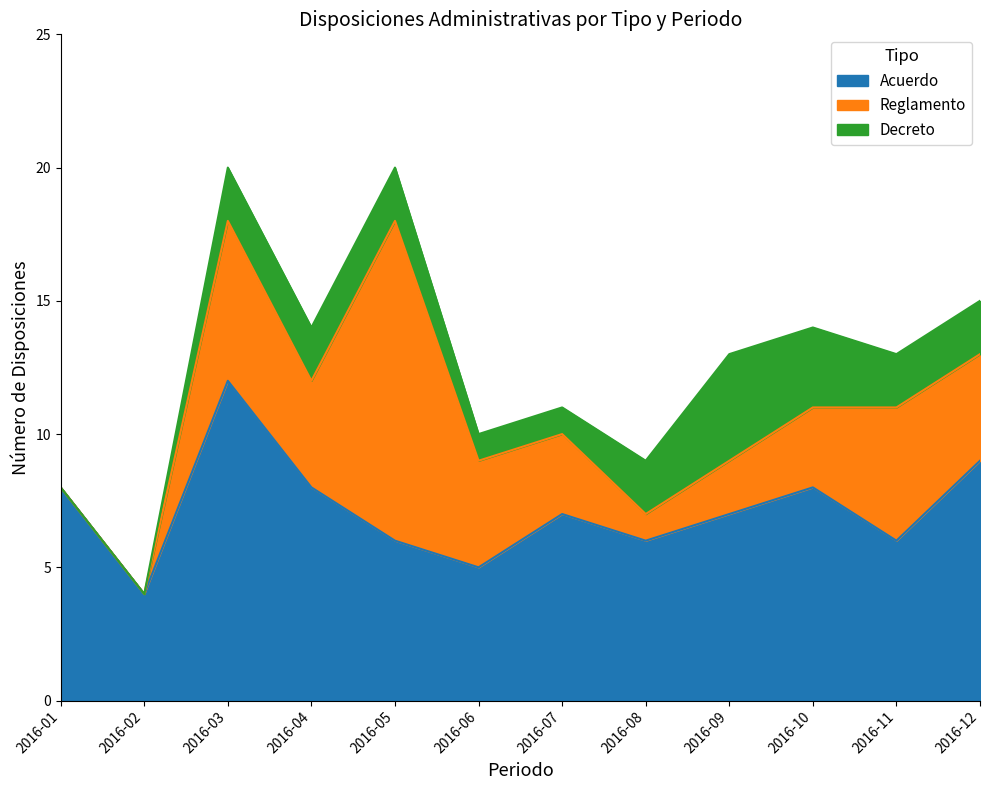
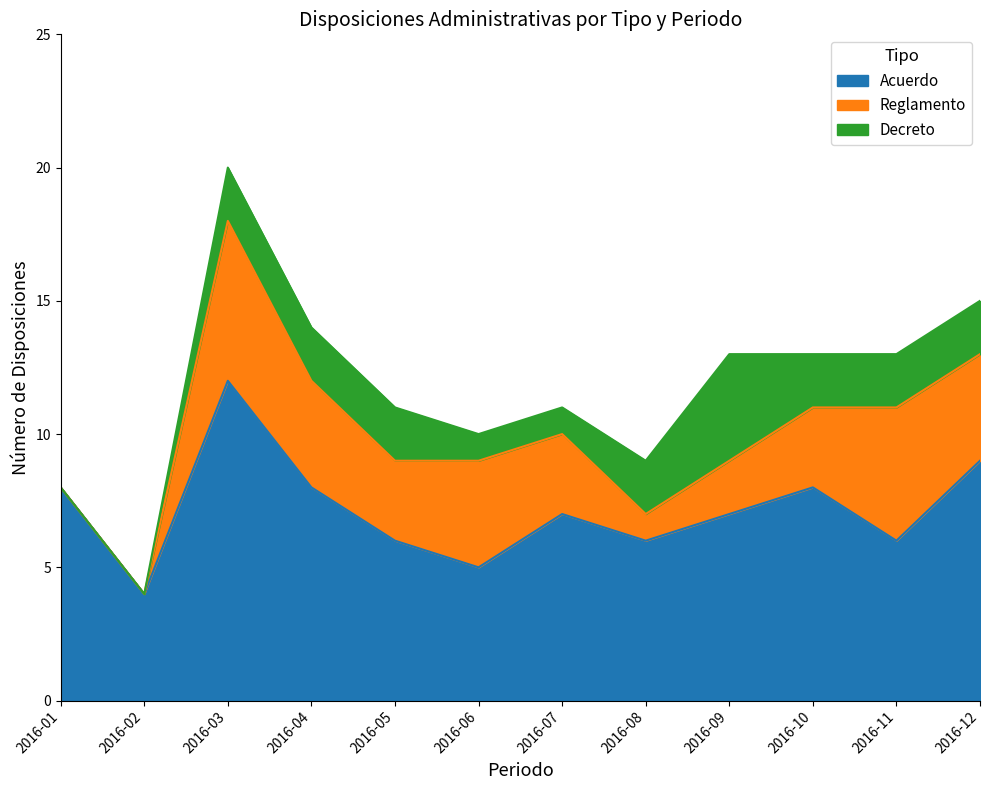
Reglamento, 2016-05: 12 -> 3
Decreto, 2016-10: 3 -> 2
